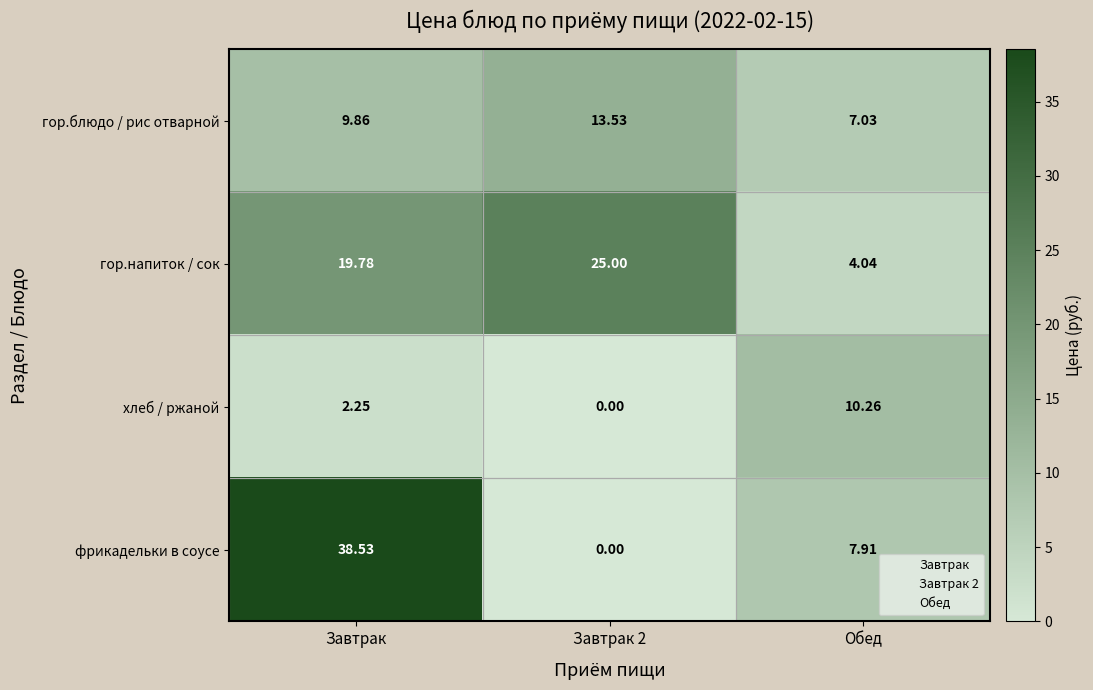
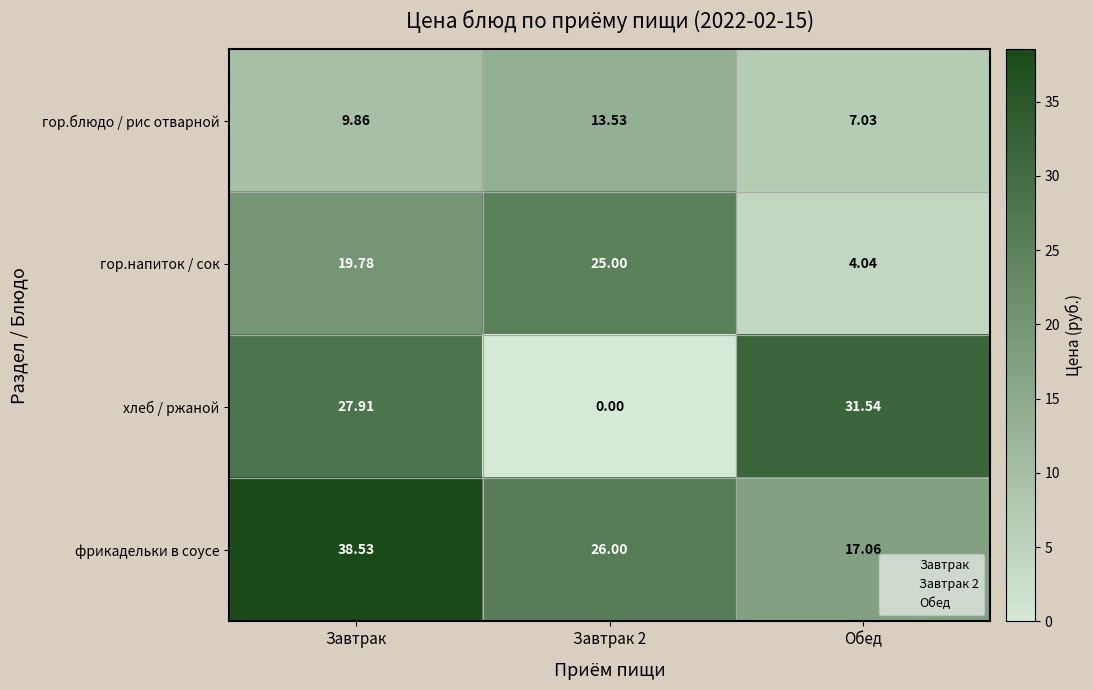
хлеб / ржаной, Завтрак: 2.25 -> 27.91
хлеб / ржаной, Обед: 10.26 -> 31.54
фрикадельки в соусе, Завтрак 2: 0.00 -> 26.00
фрикадельки в соусе, Обед: 7.91 -> 17.06
